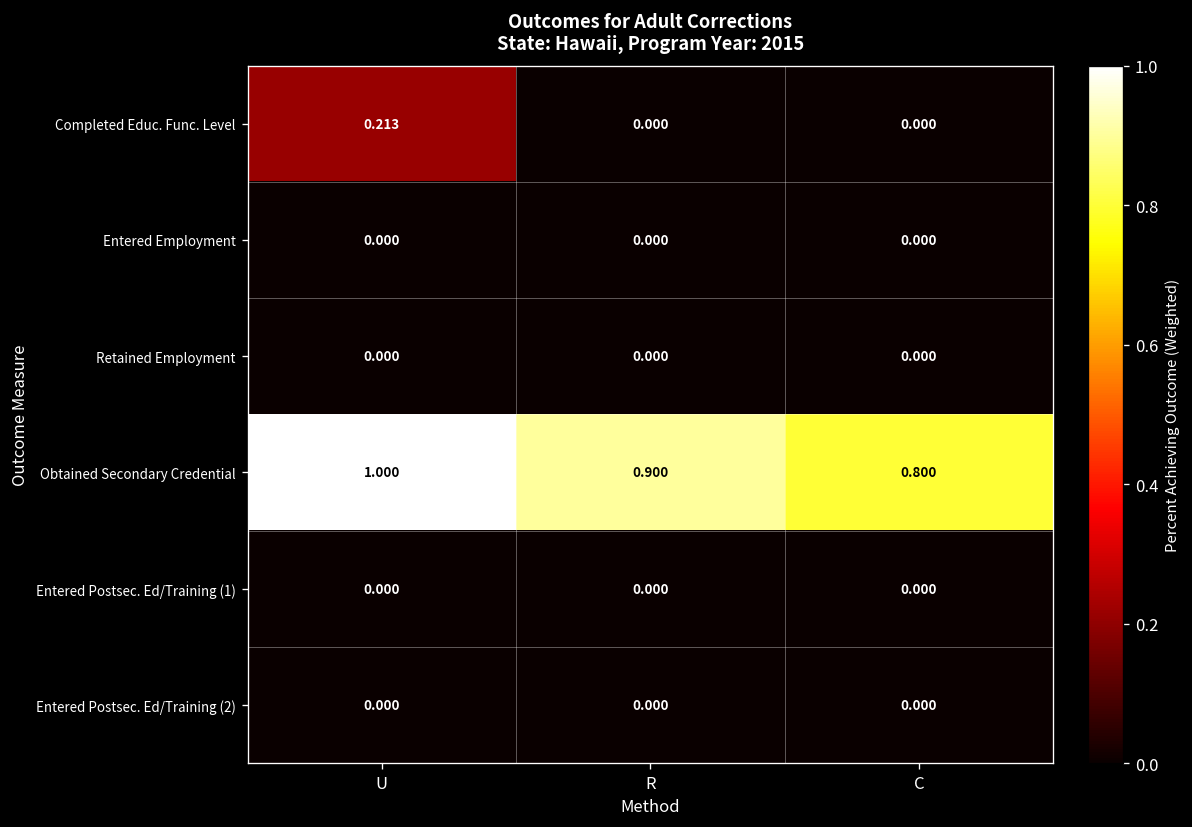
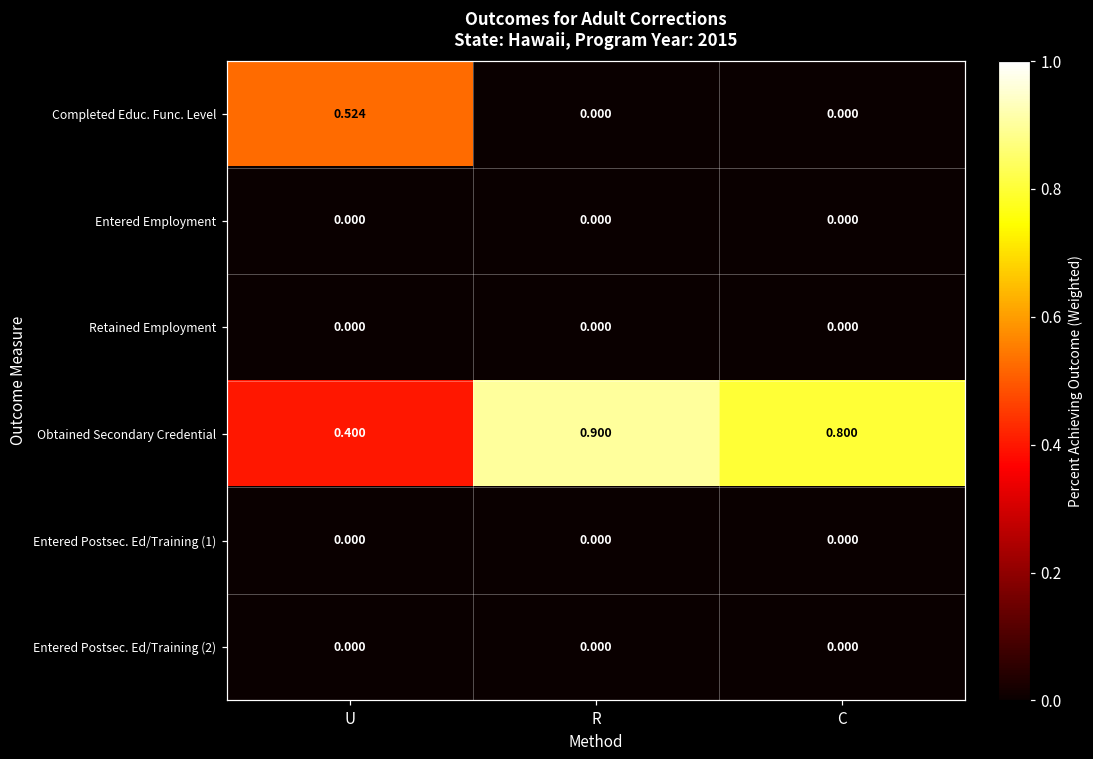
Completed Educ. Func. Level, U: 0.213 -> 0.524
Obtained Secondary Credential, U: 1.000 -> 0.400
